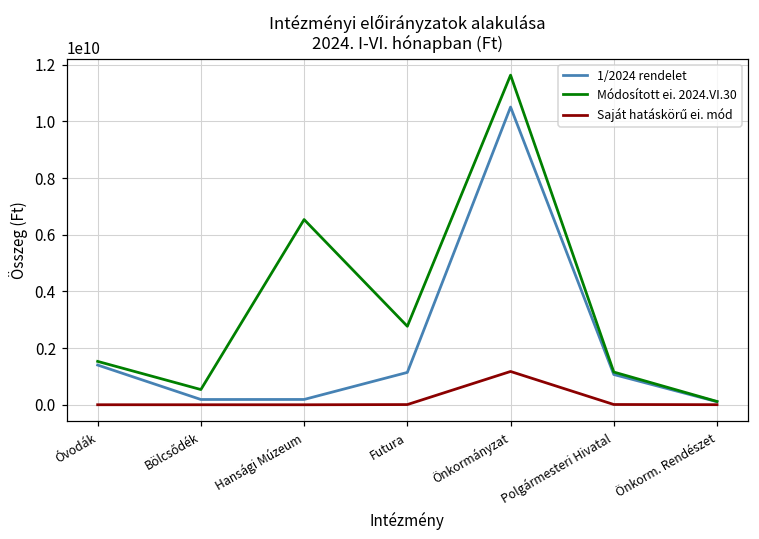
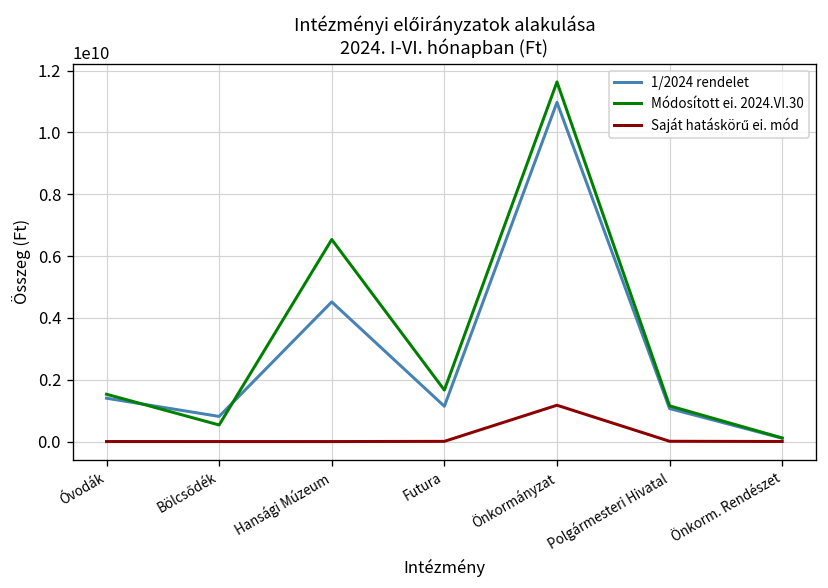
1/2024 rendelet, Bölcsődék: 200000000 -> 800000000
1/2024 rendelet, Hansági Múzeum: 200000000 -> 4500000000
Módosított ei. 2024.VI.30, Futura: 2800000000 -> 1700000000
1/2024 rendelet, Önkormányzat: 10500000000 -> 11000000000
